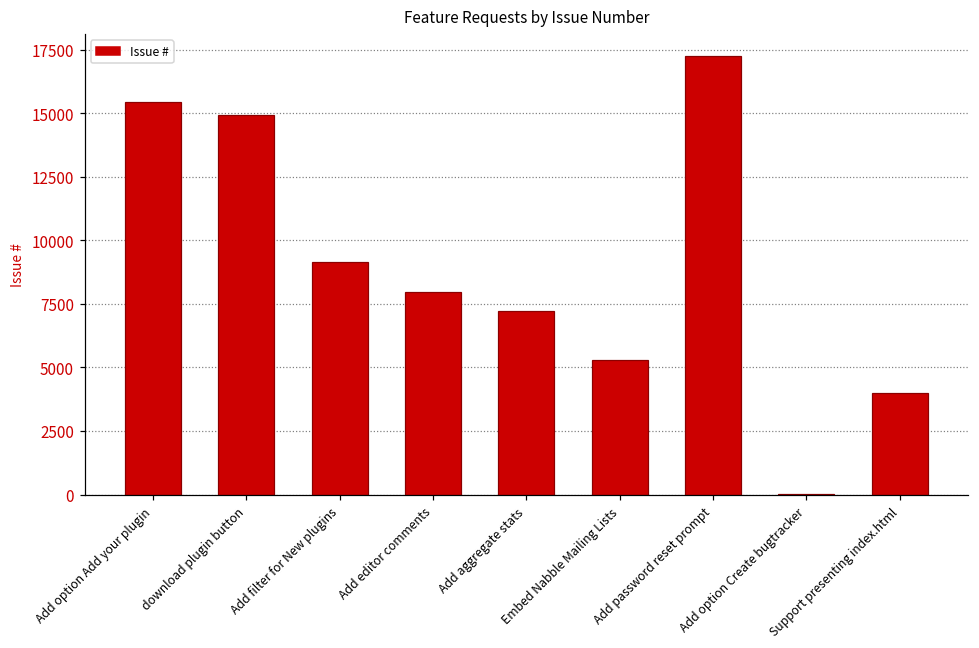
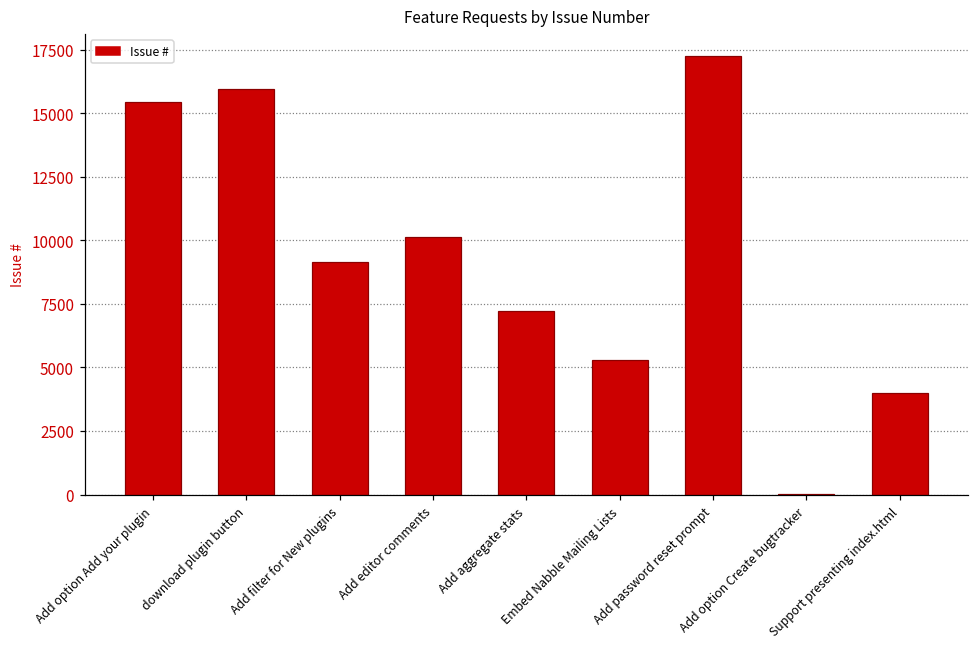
download plugin button: 14900 -> 16000
Add editor comments: 8000 -> 10100
